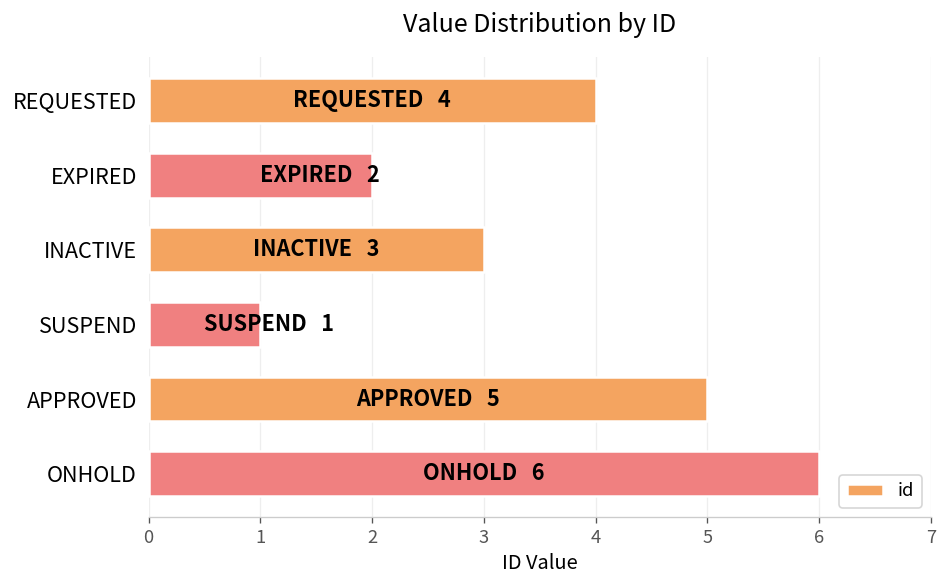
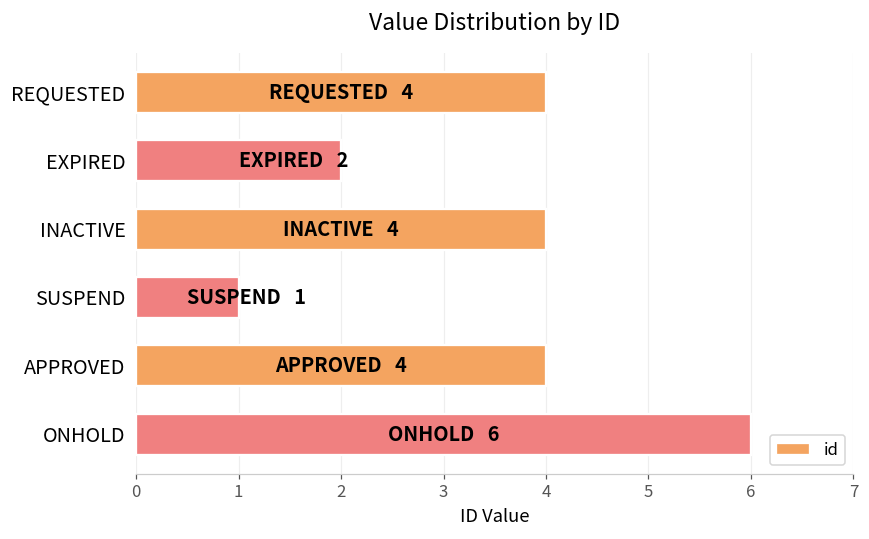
INACTIVE: 3 -> 4
APPROVED: 5 -> 4
